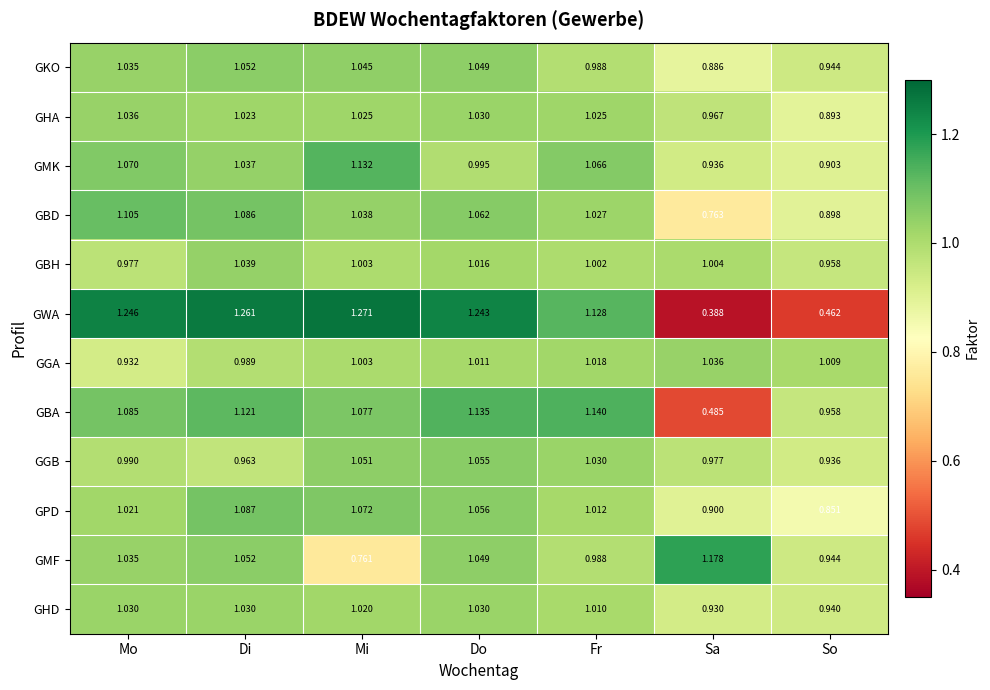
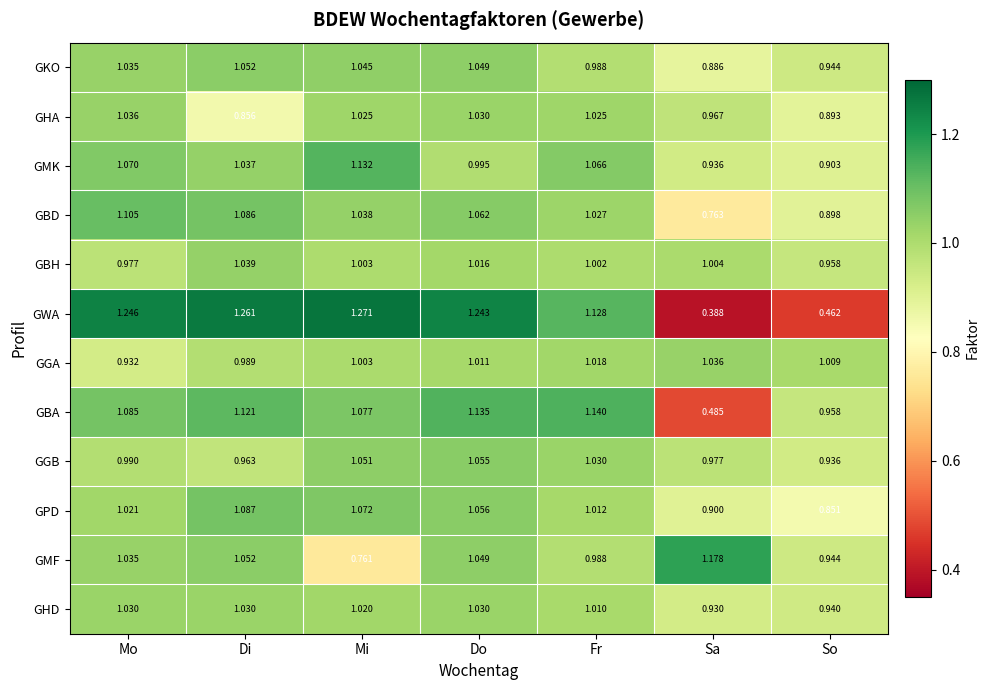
GHA, Di: 1.023 -> 0.856
